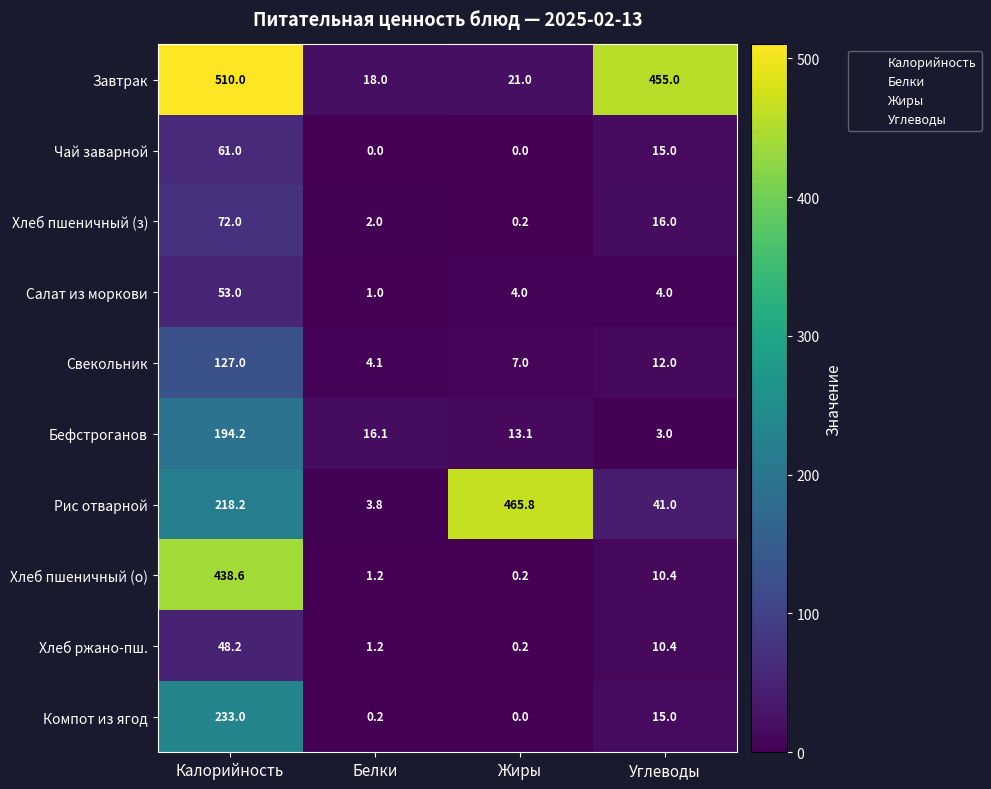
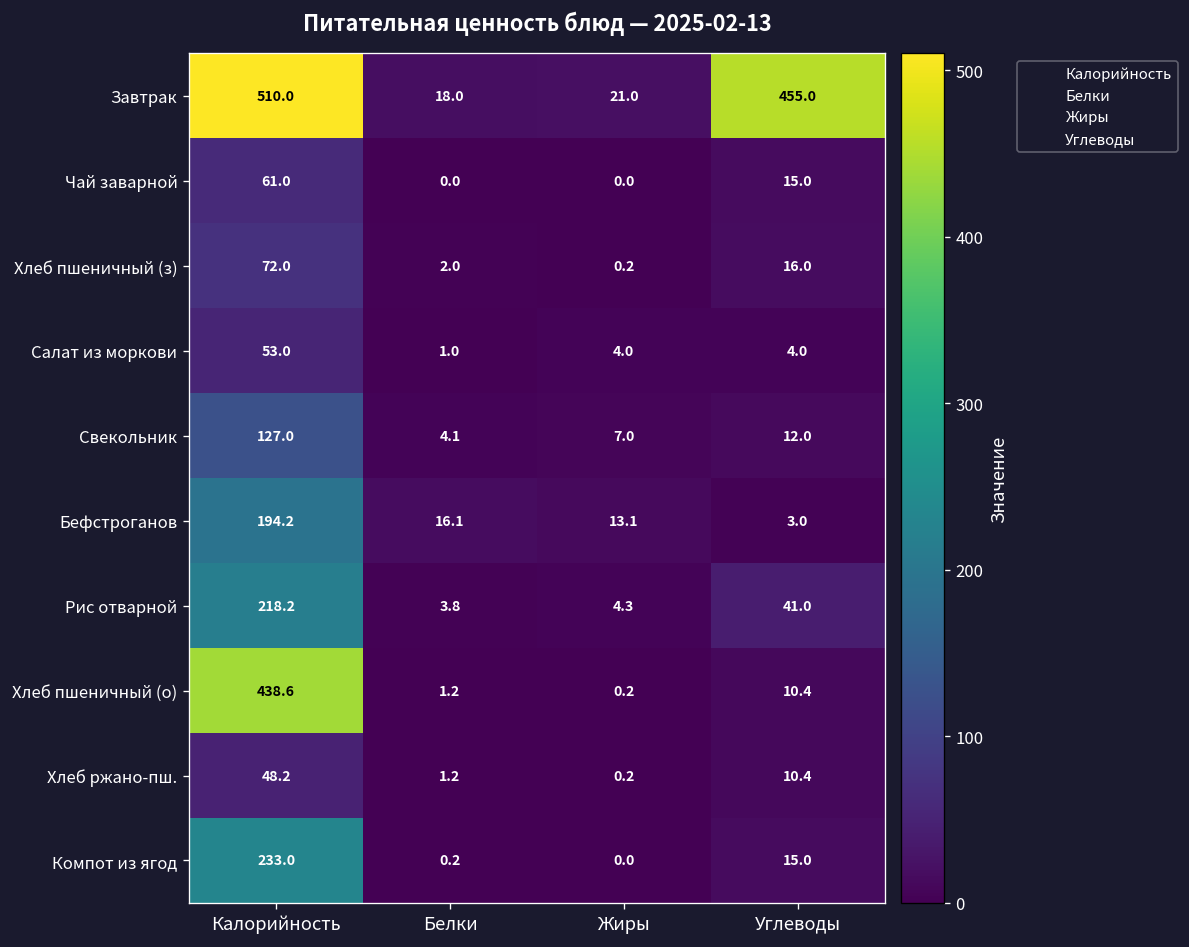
Рис отварной, Жиры: 465.8 -> 4.3
